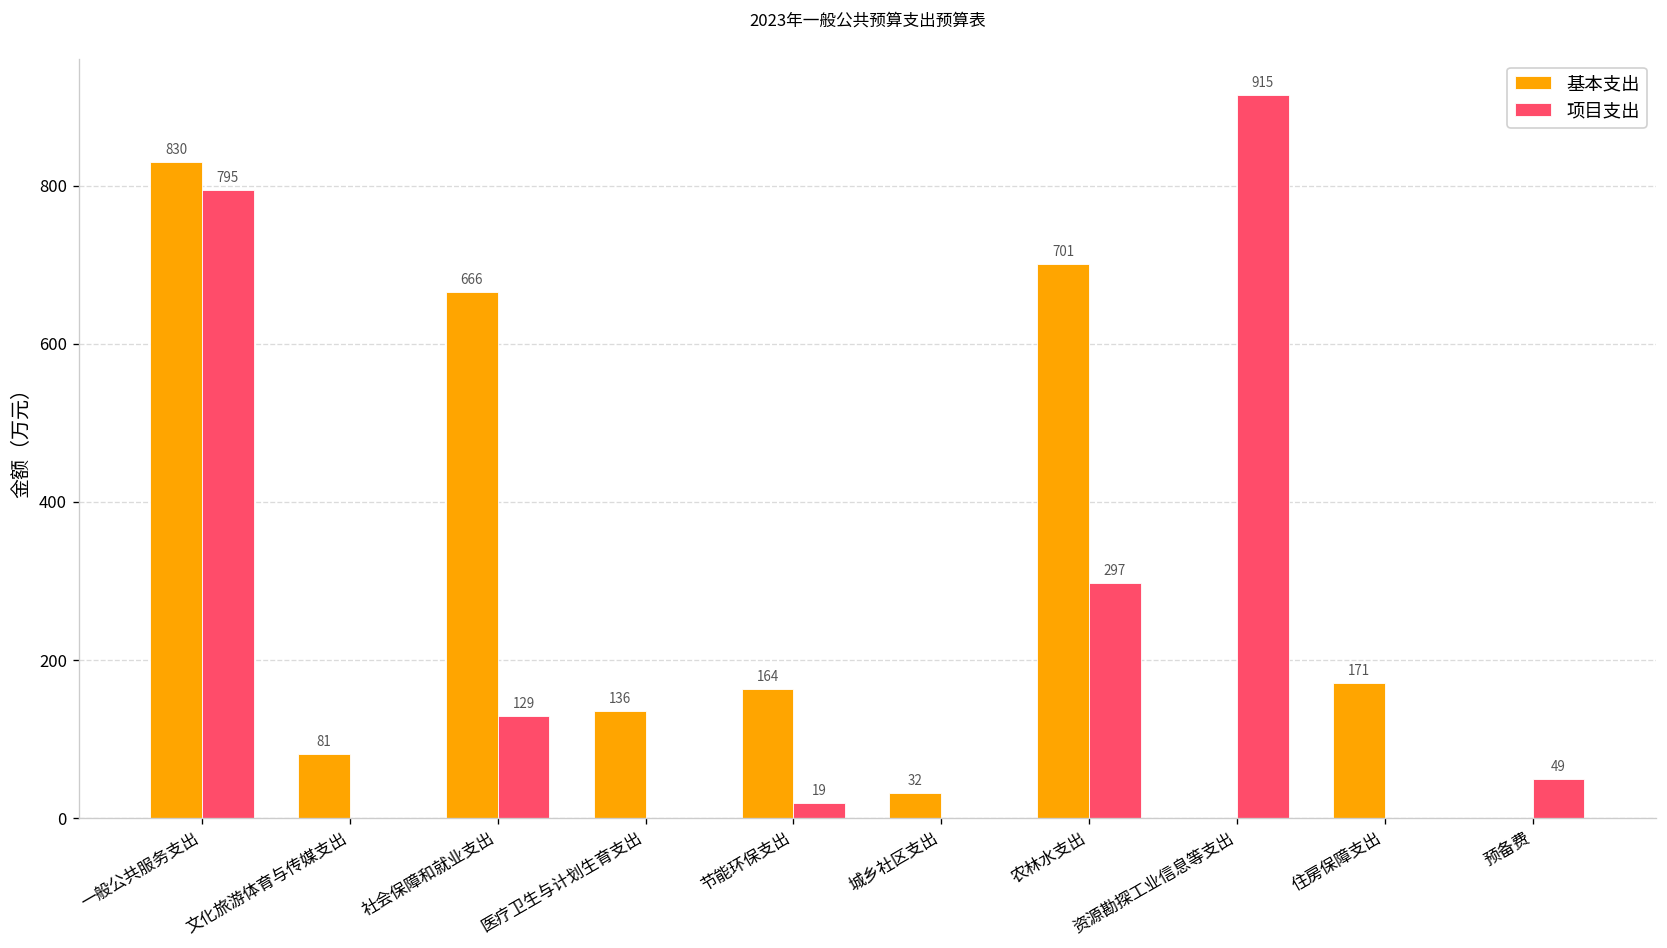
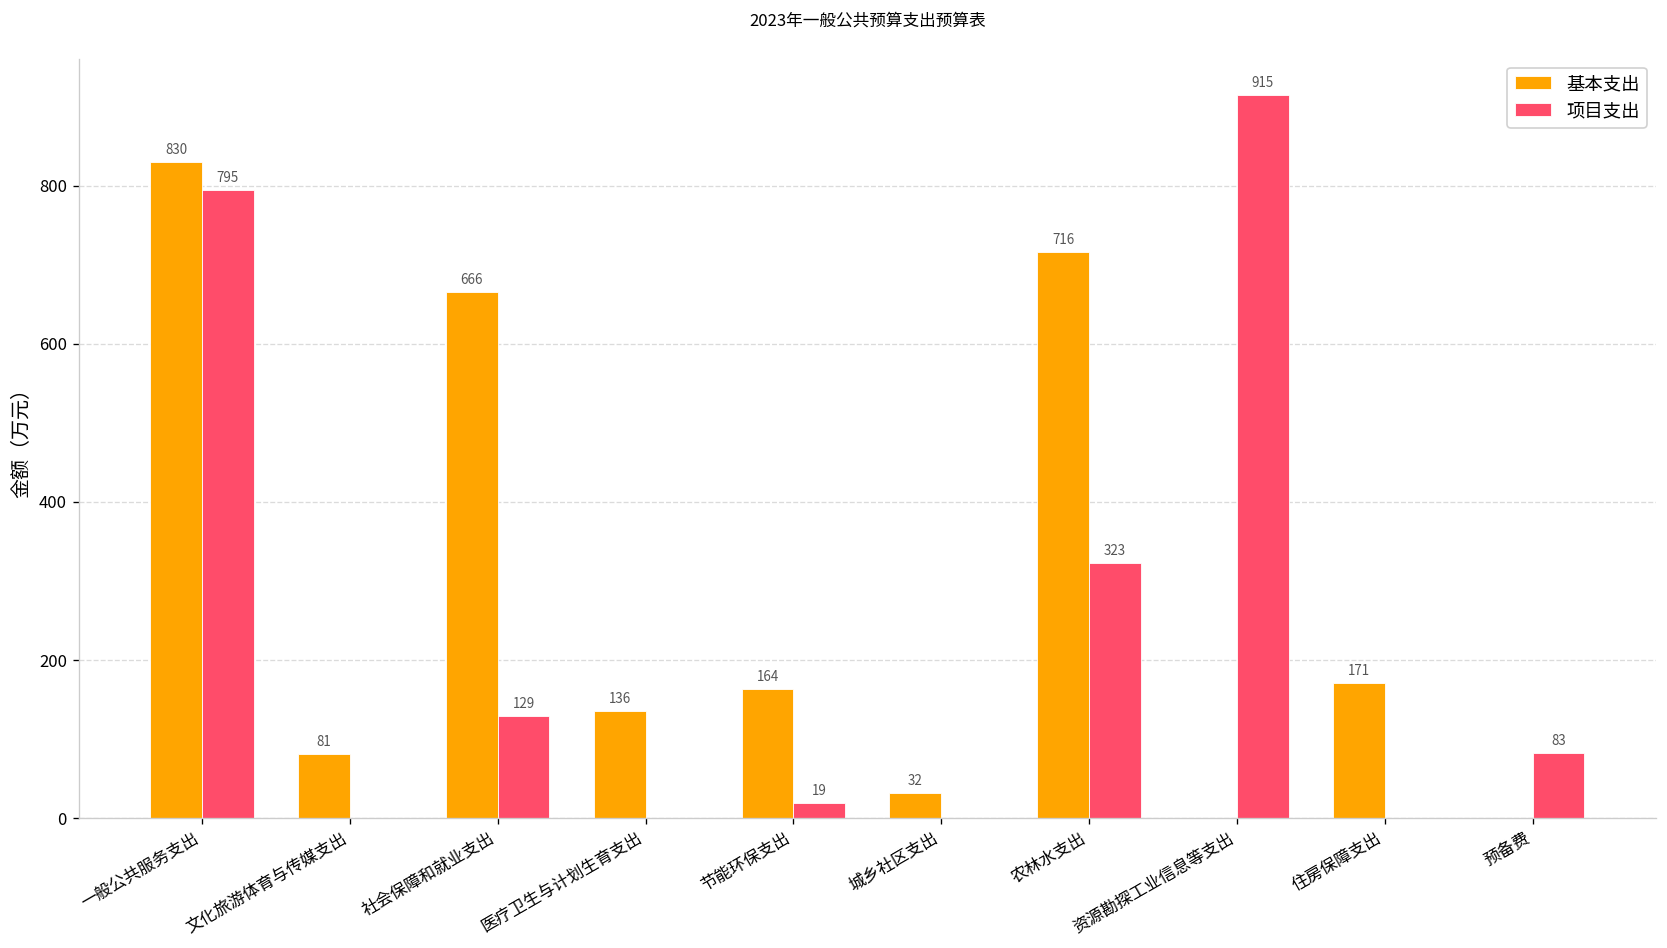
基本支出, 农林水支出: 701 -> 716
项目支出, 农林水支出: 297 -> 323
项目支出, 预备费: 49 -> 83
